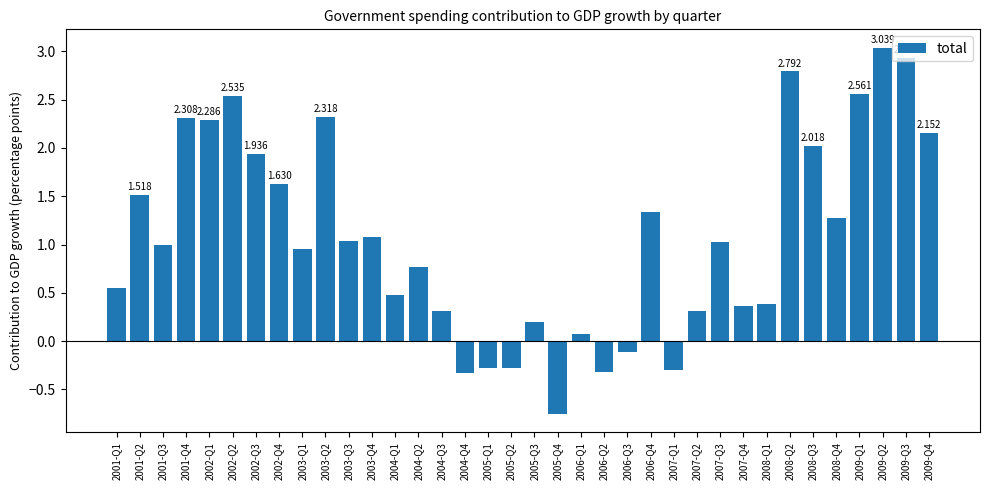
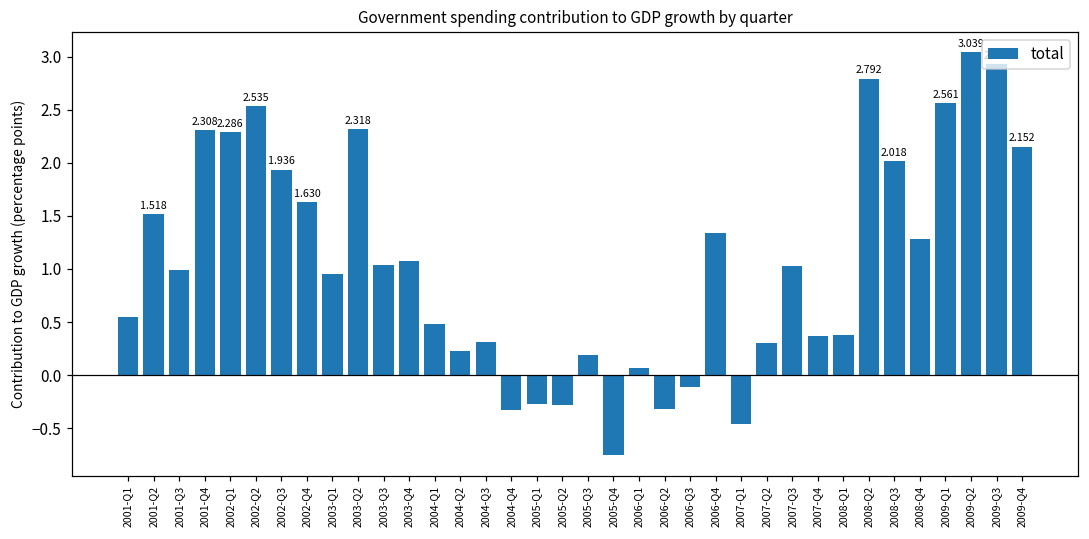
2004-Q2: 0.8 -> 0.2
2007-Q1: -0.3 -> -0.5
